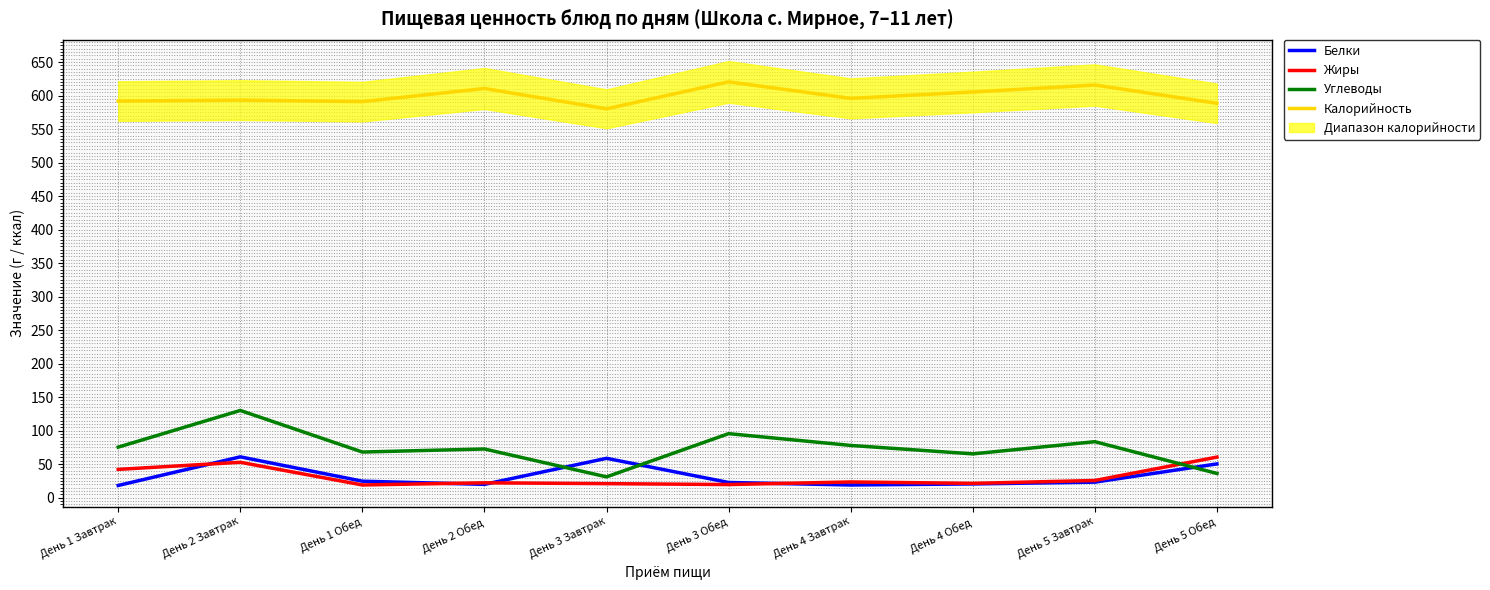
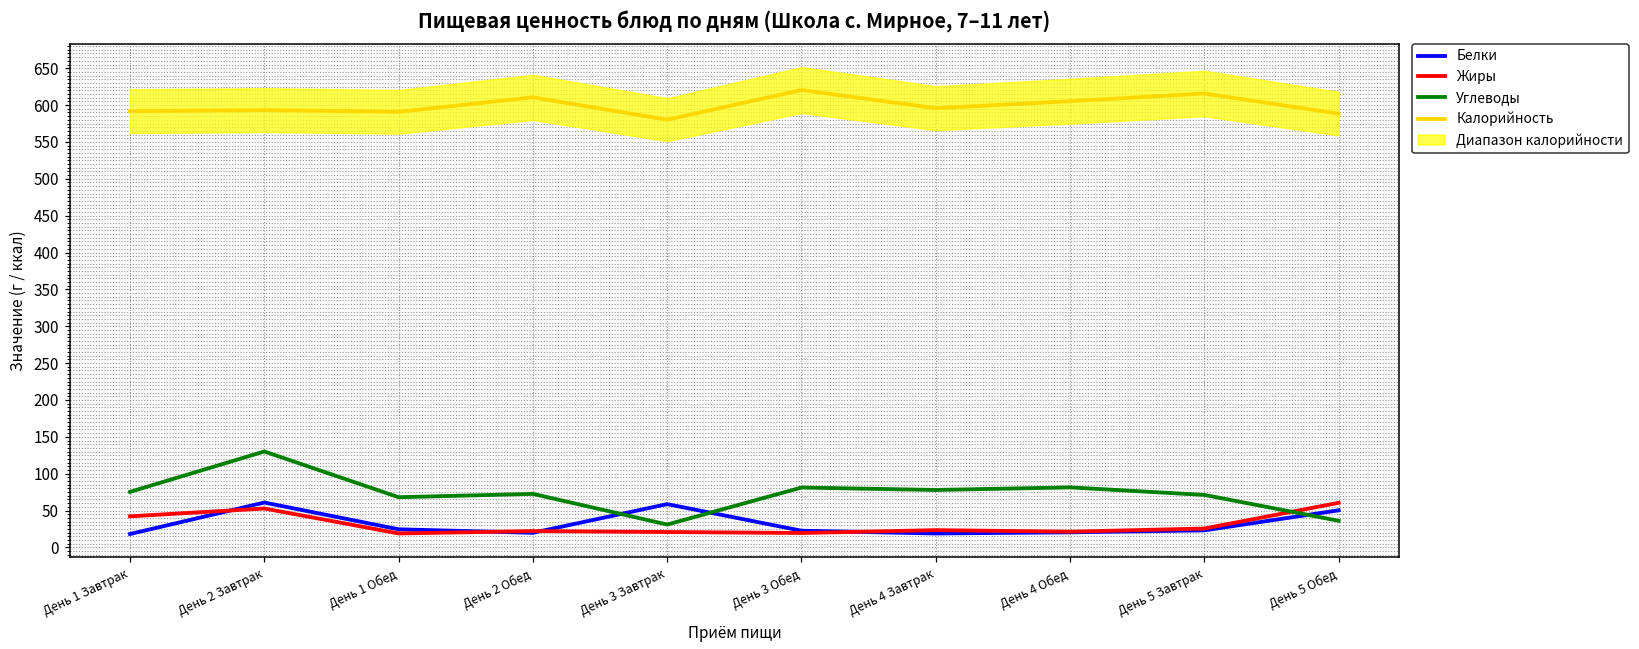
Углеводы, День 3 Обед: 100 -> 80
Углеводы, День 4 Обед: 70 -> 80
Углеводы, День 5 Завтрак: 80 -> 70
